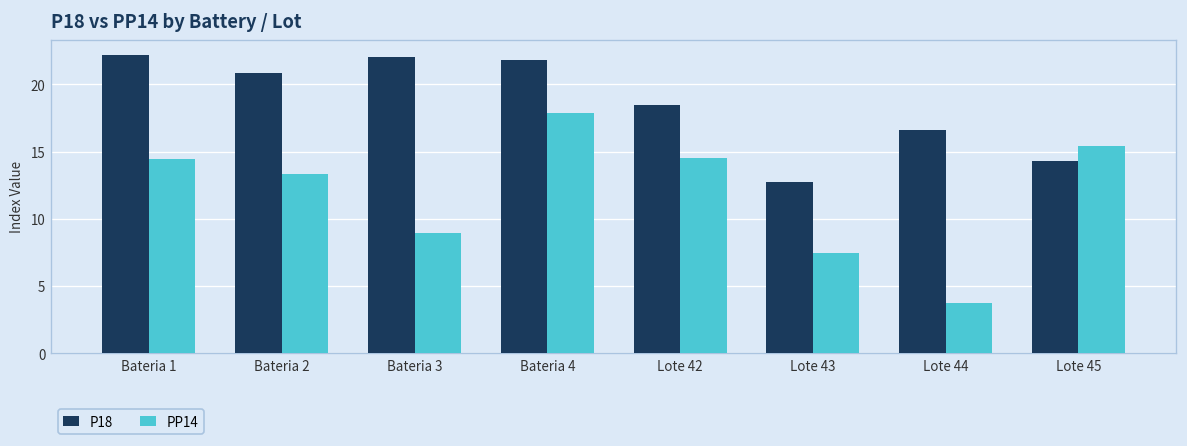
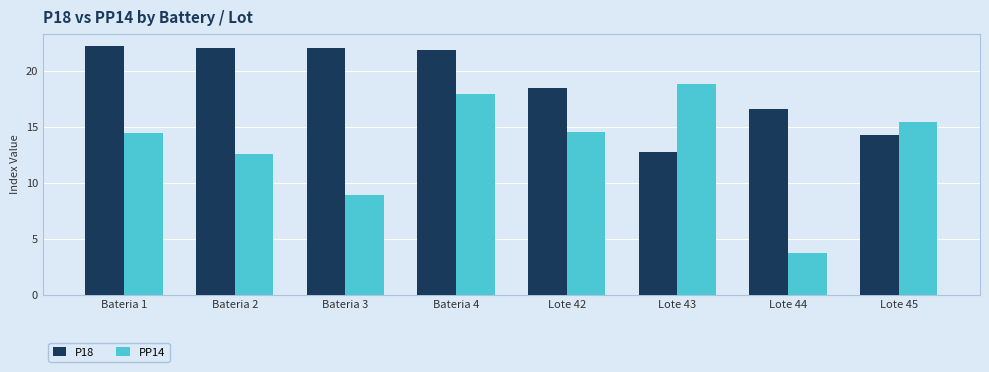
P18, Bateria 2: 20.9 -> 22.1
PP14, Bateria 2: 13.3 -> 12.5
PP14, Lote 43: 7.5 -> 18.8
